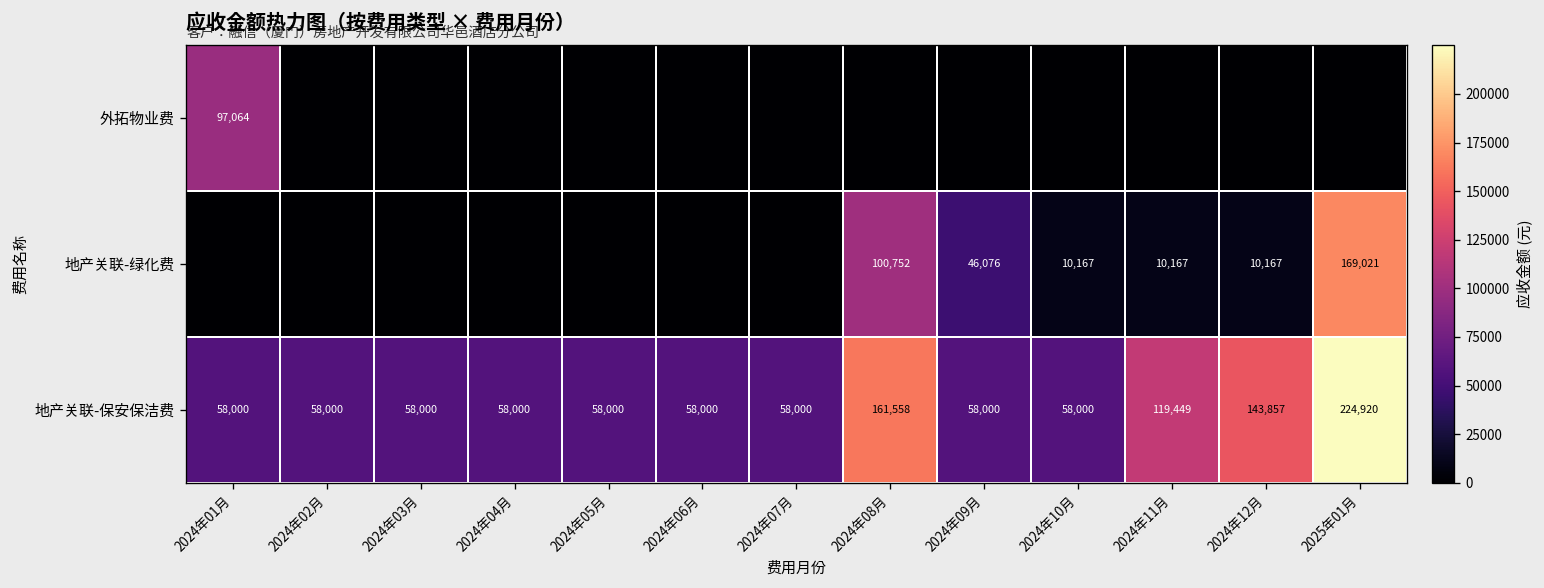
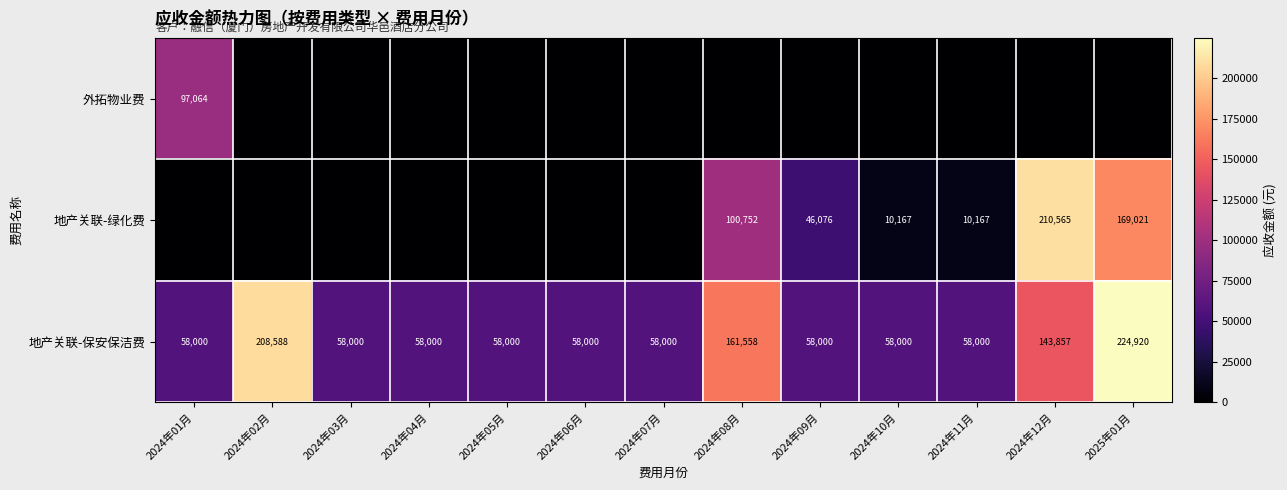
地产关联-绿化费, 2024年12月: 10,167 -> 210,565
地产关联-保安保洁费, 2024年02月: 58,000 -> 208,588
地产关联-保安保洁费, 2024年11月: 119,449 -> 58,000
